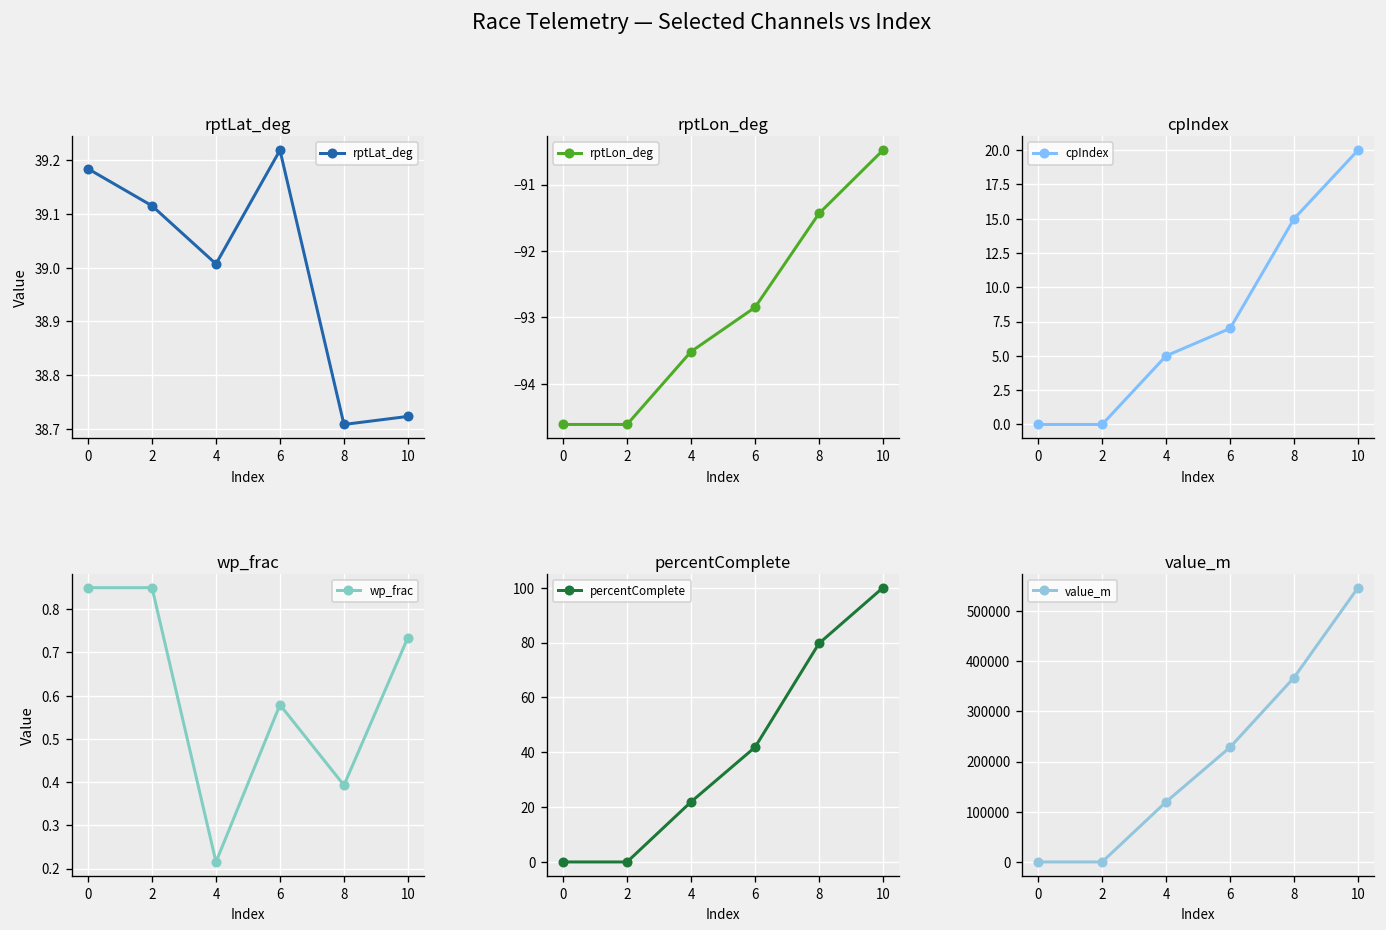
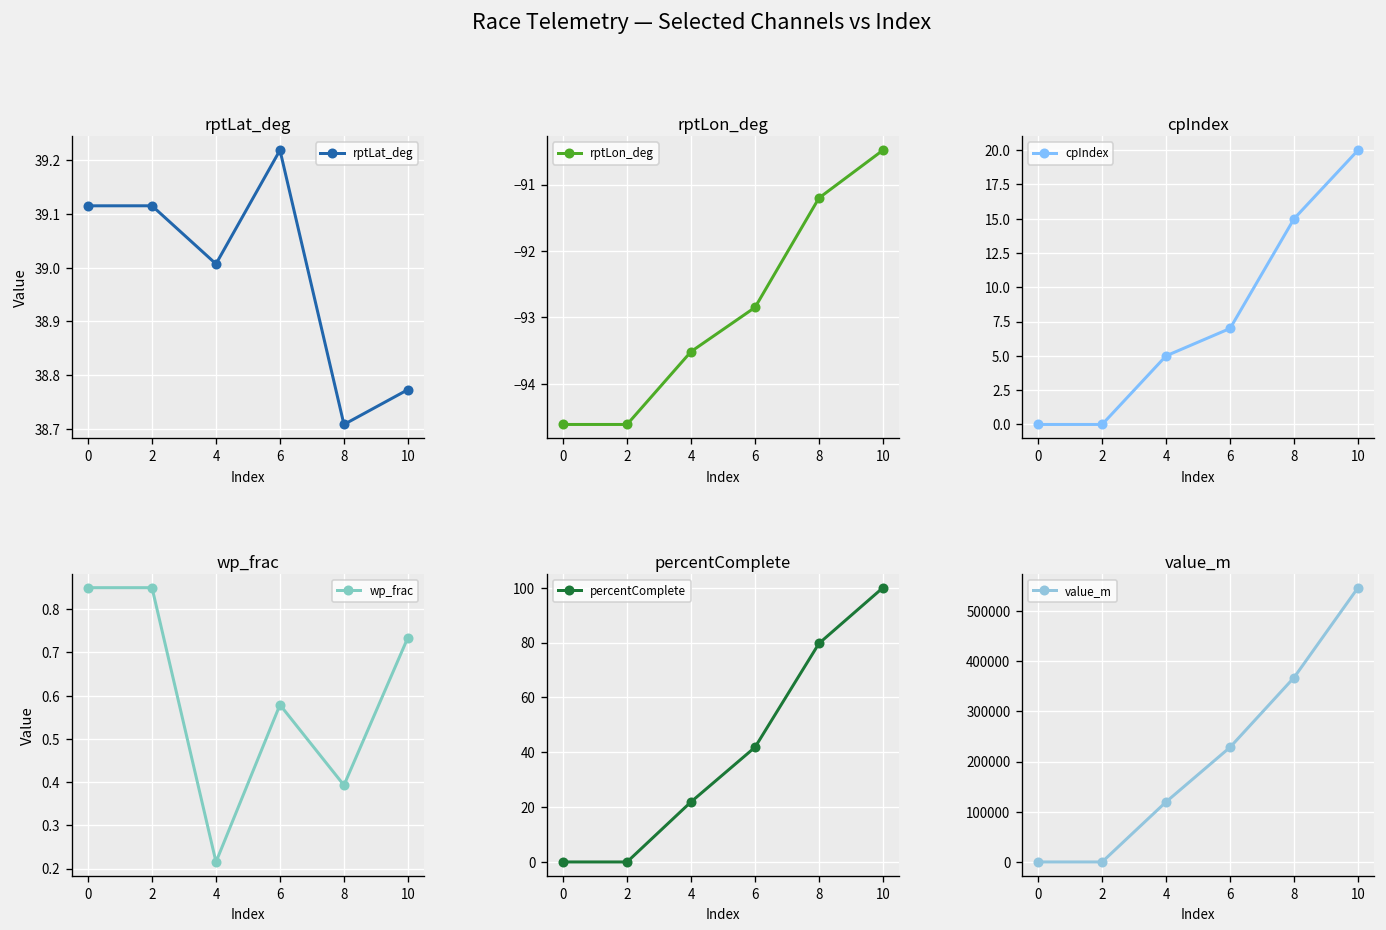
rptLat_deg, 0: 39.18 -> 39.12
rptLat_deg, 10: 38.72 -> 38.77
rptLon_deg, 8: -91.4 -> -91.2
